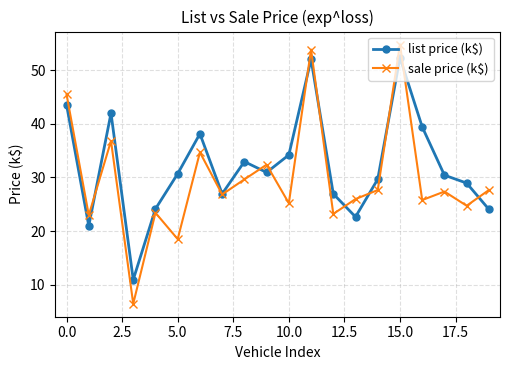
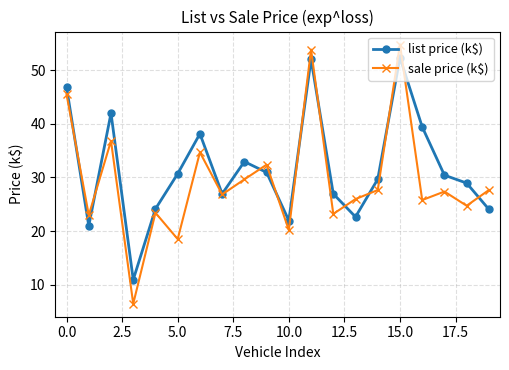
list price (k$), 0.0: 44 -> 47
list price (k$), 10.0: 34 -> 22
sale price (k$), 10.0: 25 -> 20
